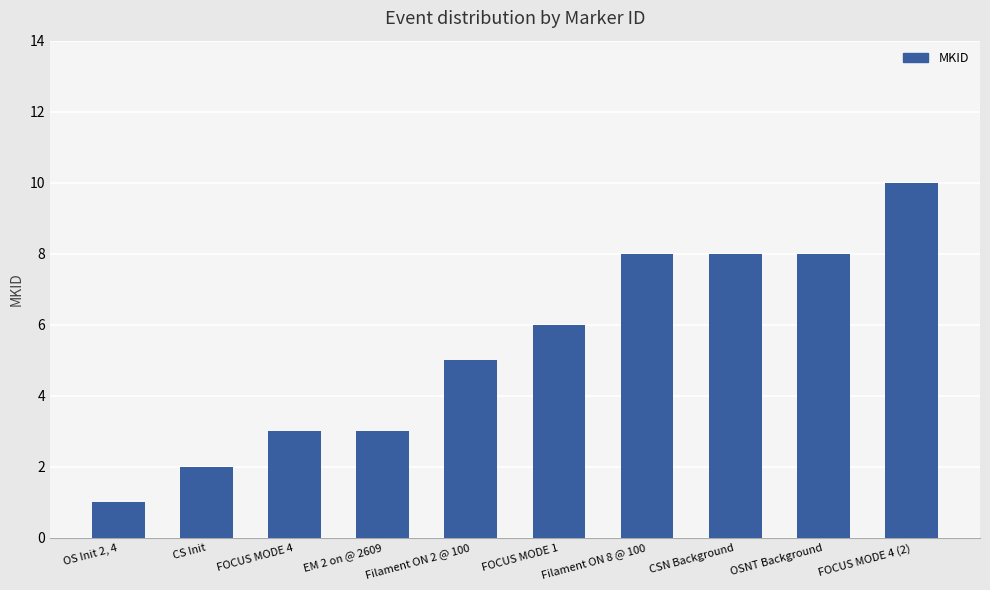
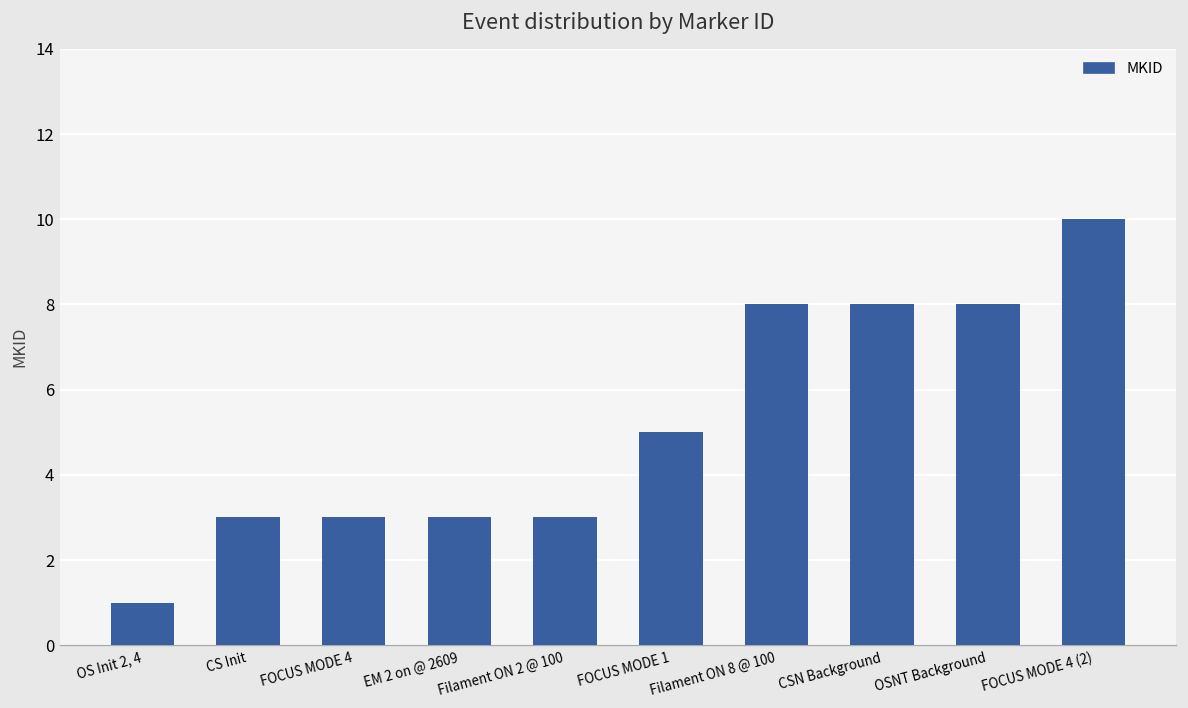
CS Init: 2 -> 3
Filament ON 2 @ 100: 5 -> 3
FOCUS MODE 1: 6 -> 5
